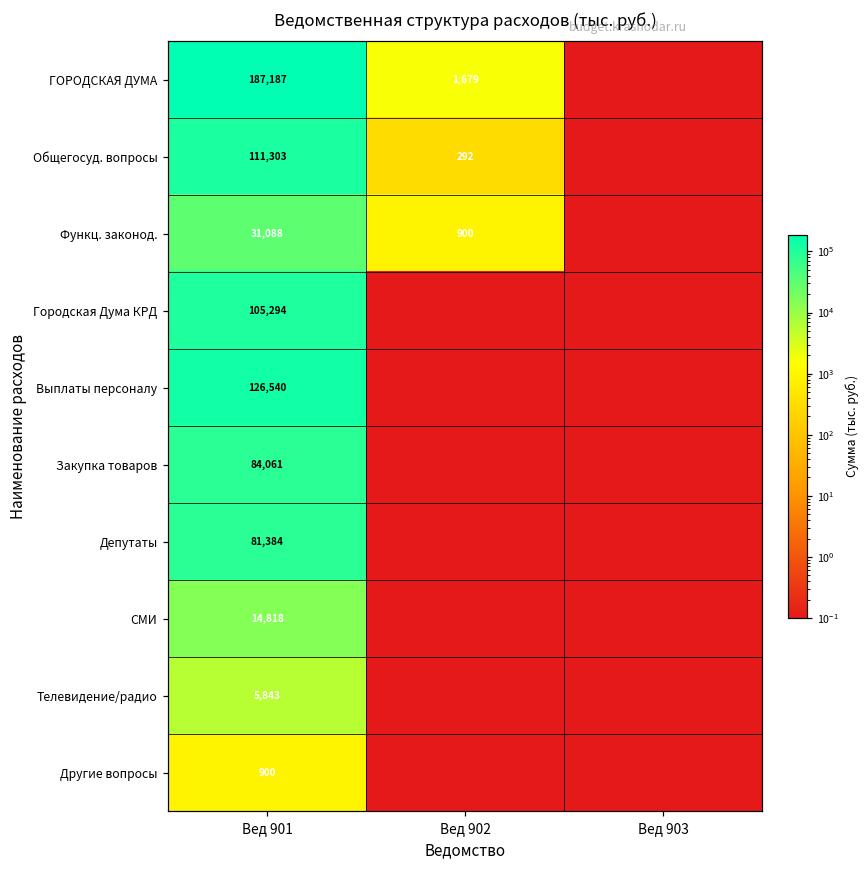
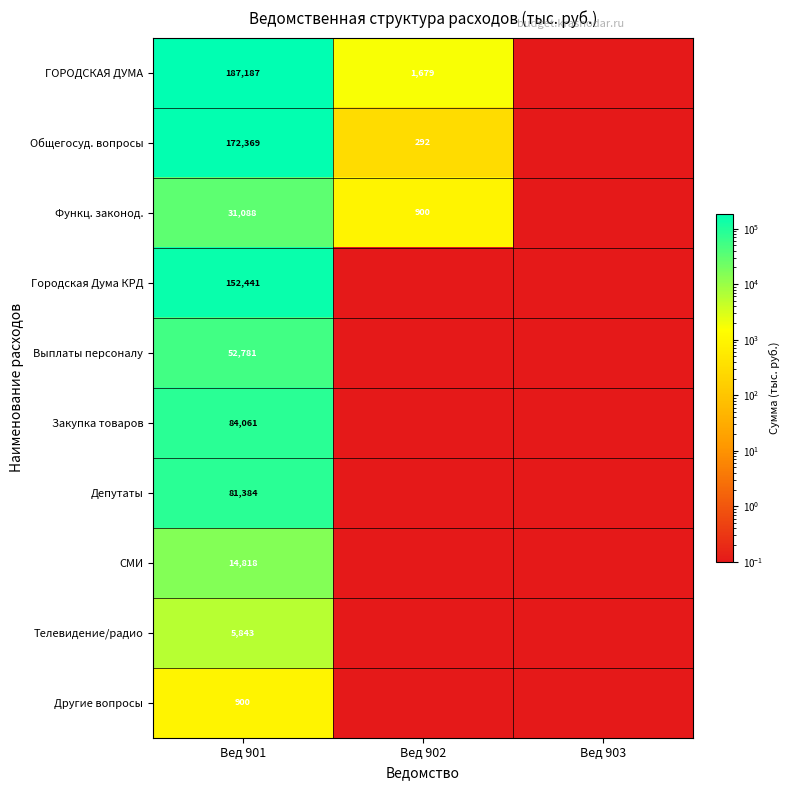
Общегосуд. вопросы, Вед 901: 111,303 -> 172,369
Городская Дума КРД, Вед 901: 105,294 -> 152,441
Выплаты персоналу, Вед 901: 126,540 -> 52,781
